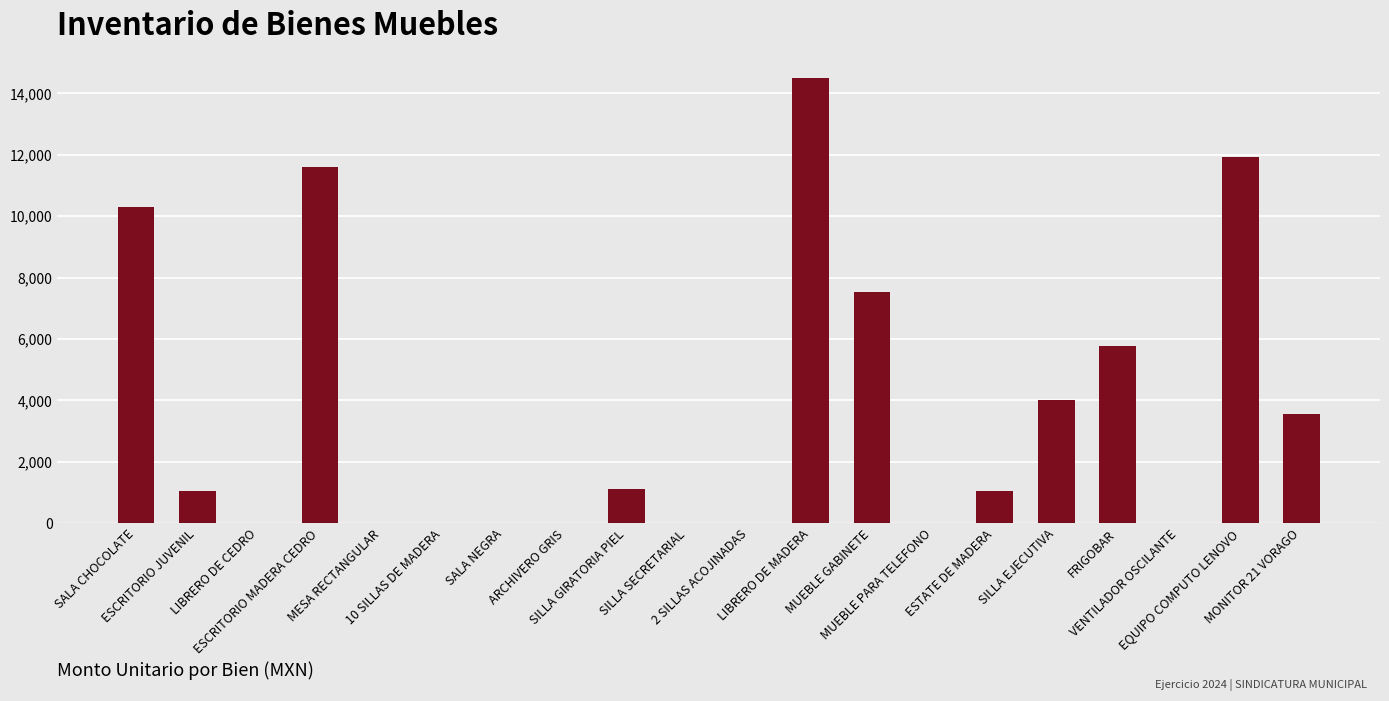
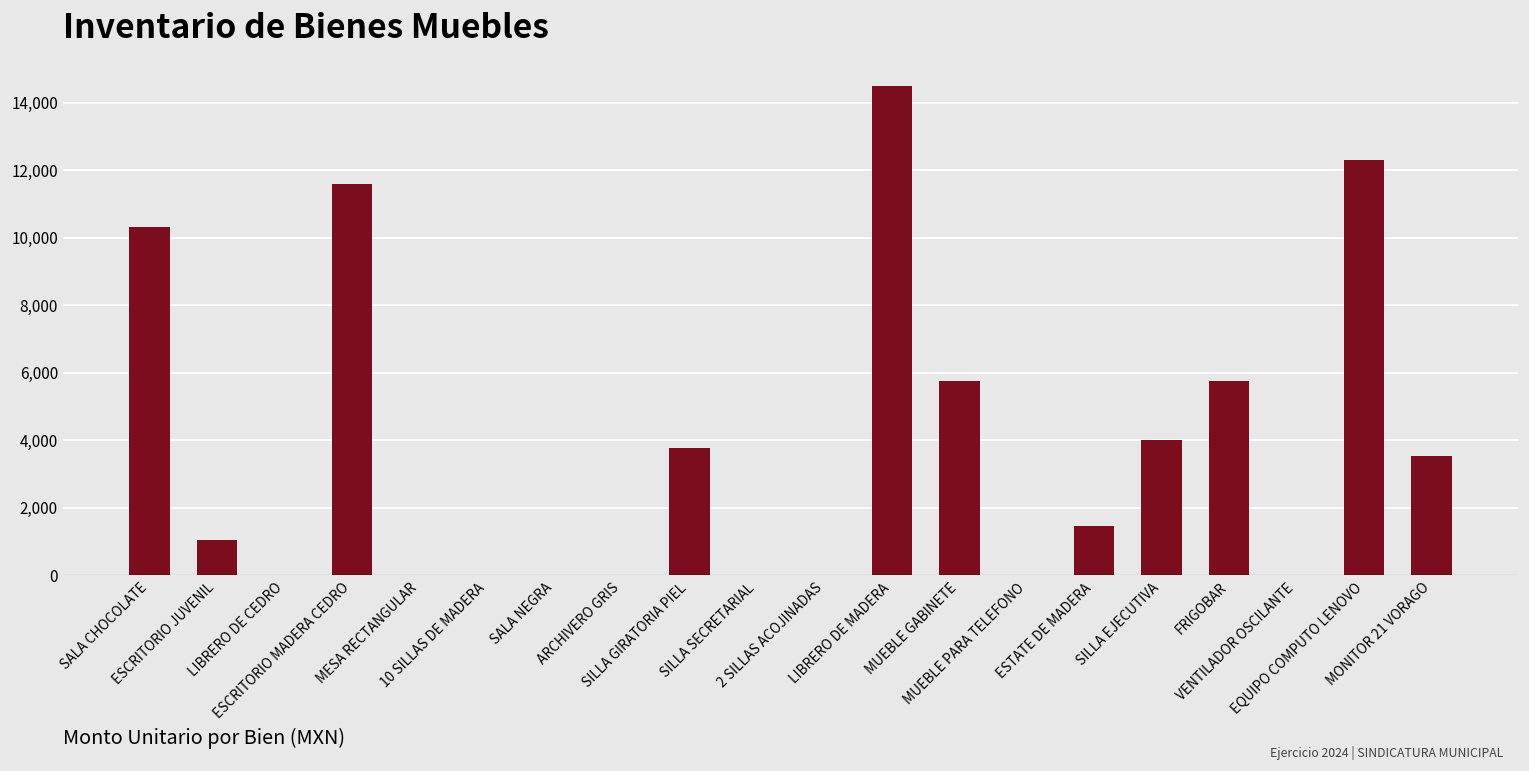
SILLA GIRATORIA PIEL: 1,100 -> 3,800
MUEBLE GABINETE: 7,500 -> 5,800
ESTATE DE MADERA: 1,000 -> 1,500
EQUIPO COMPUTO LENOVO: 11,900 -> 12,300
